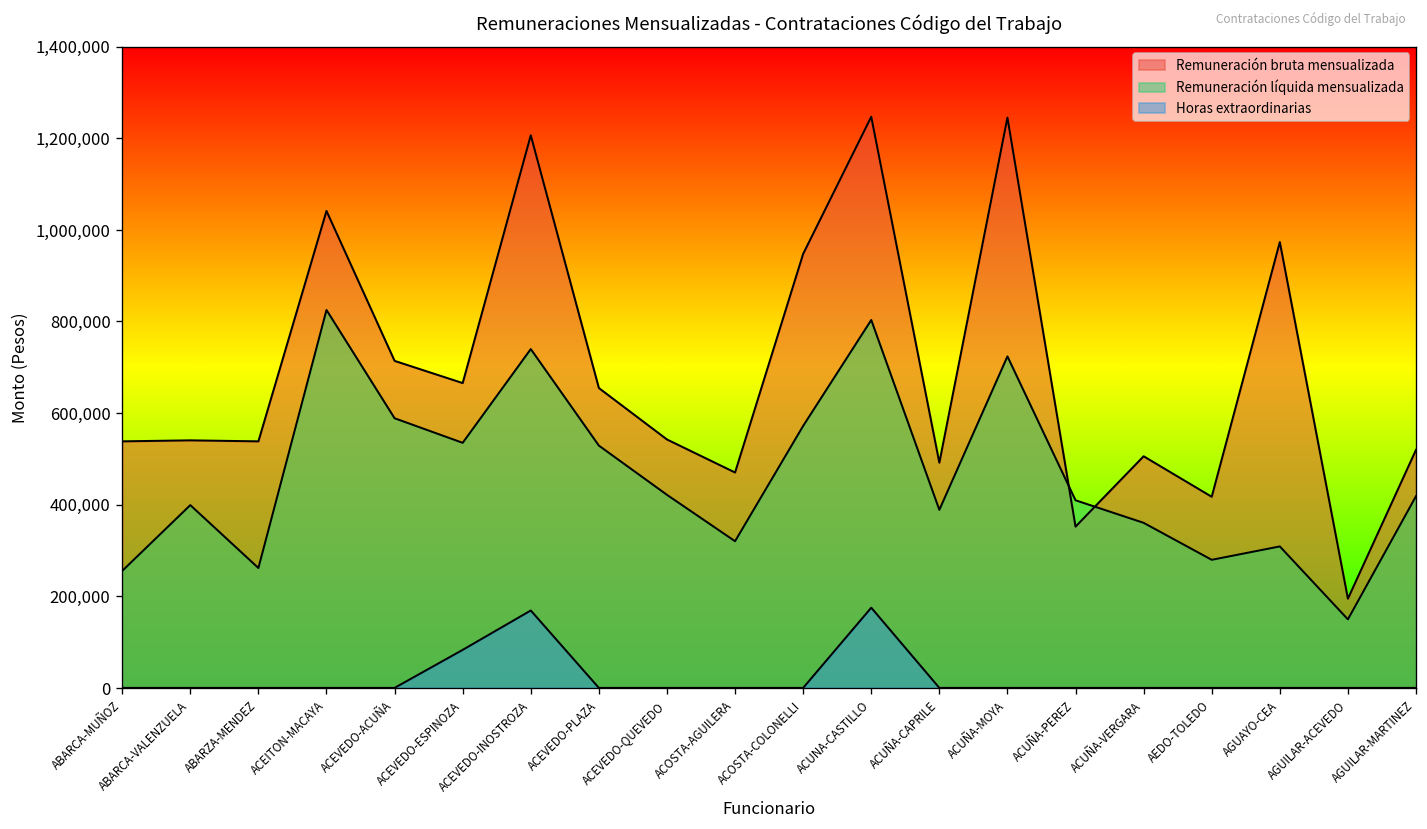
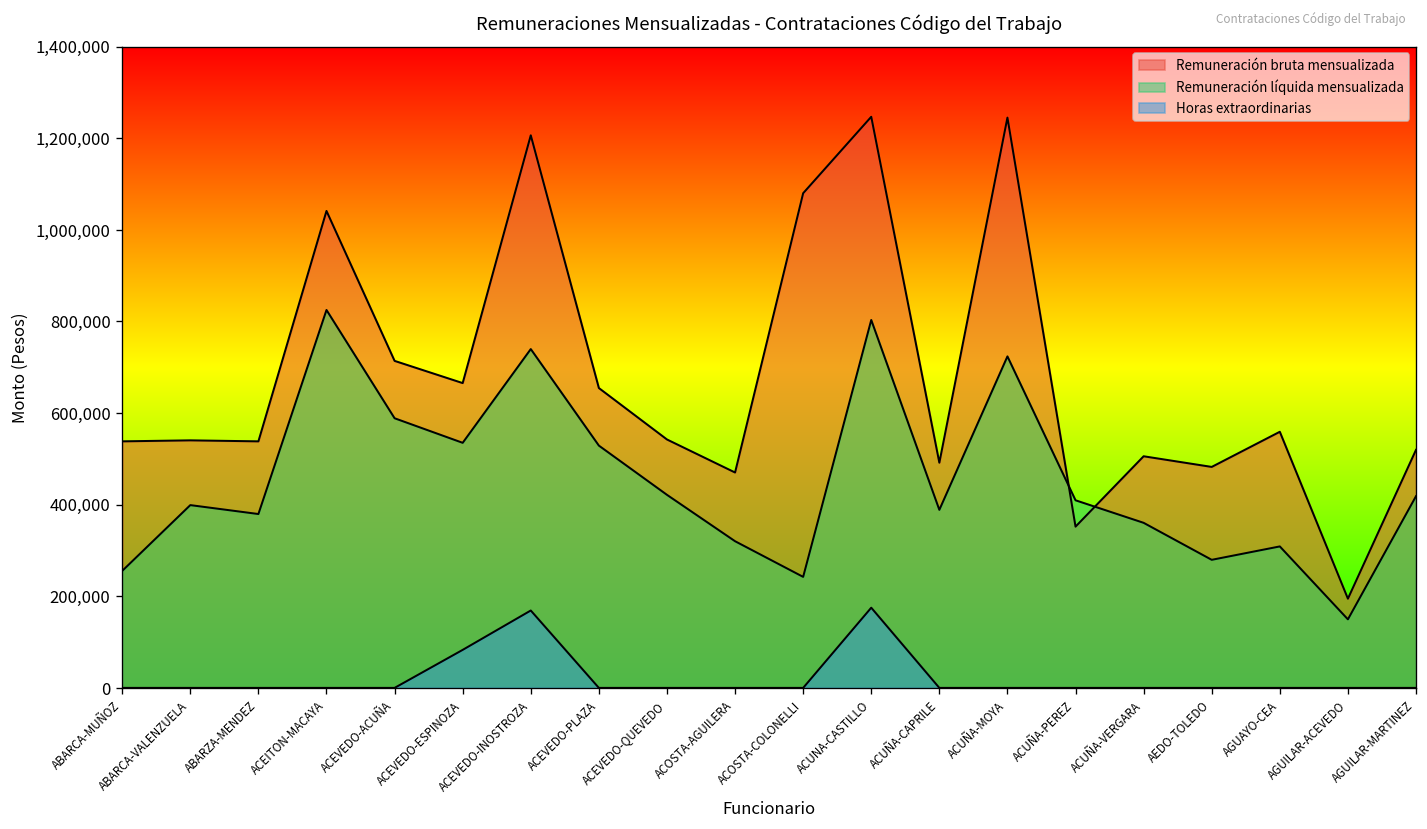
Remuneración líquida mensualizada, ABARZA-MENDEZ: 260,000 -> 380,000
Remuneración bruta mensualizada, ACOSTA-COLONELLI: 950,000 -> 1,080,000
Remuneración líquida mensualizada, ACOSTA-COLONELLI: 570,000 -> 240,000
Remuneración bruta mensualizada, AEDO-TOLEDO: 420,000 -> 480,000
Remuneración bruta mensualizada, AGUAYO-CEA: 970,000 -> 560,000
